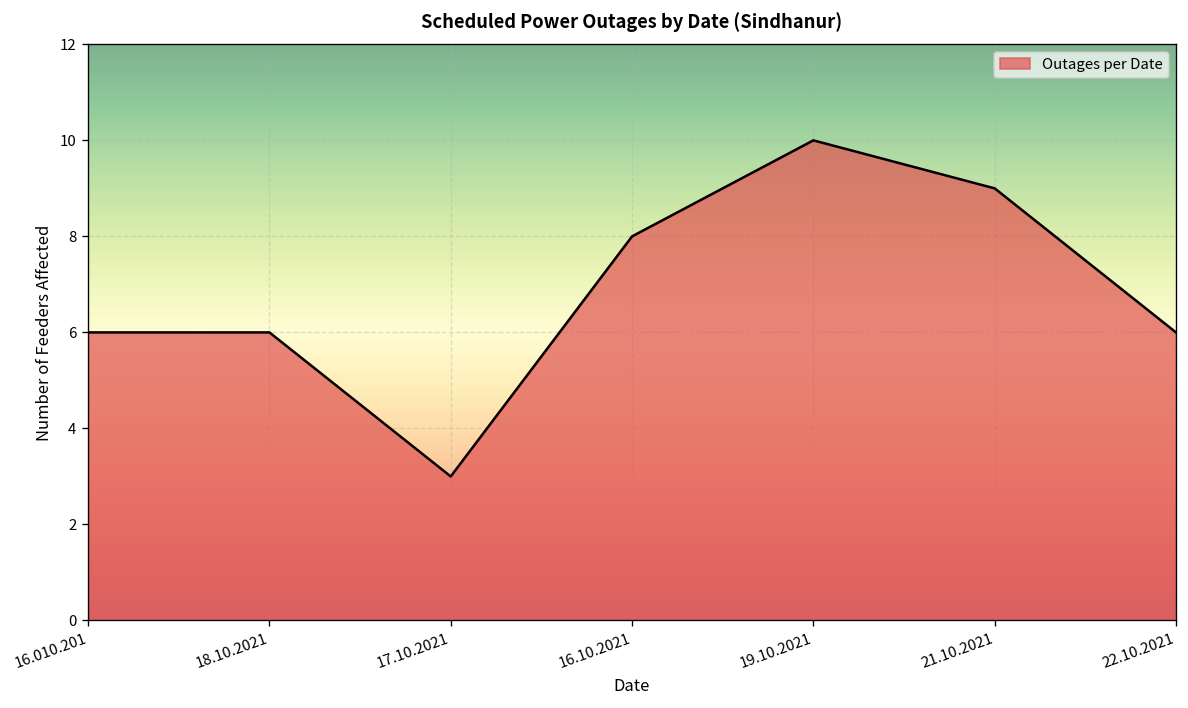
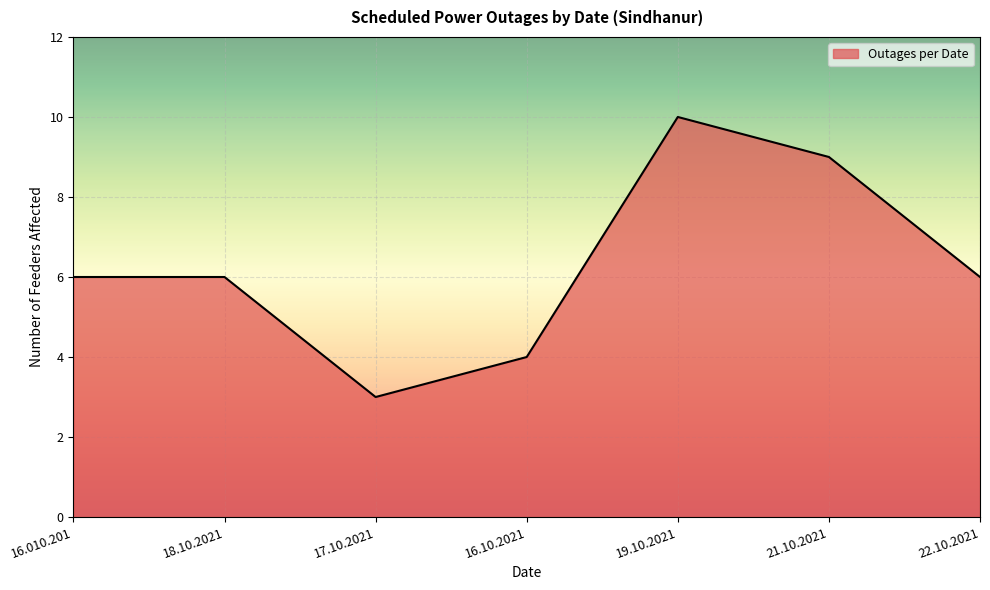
16.10.2021: 8 -> 4
